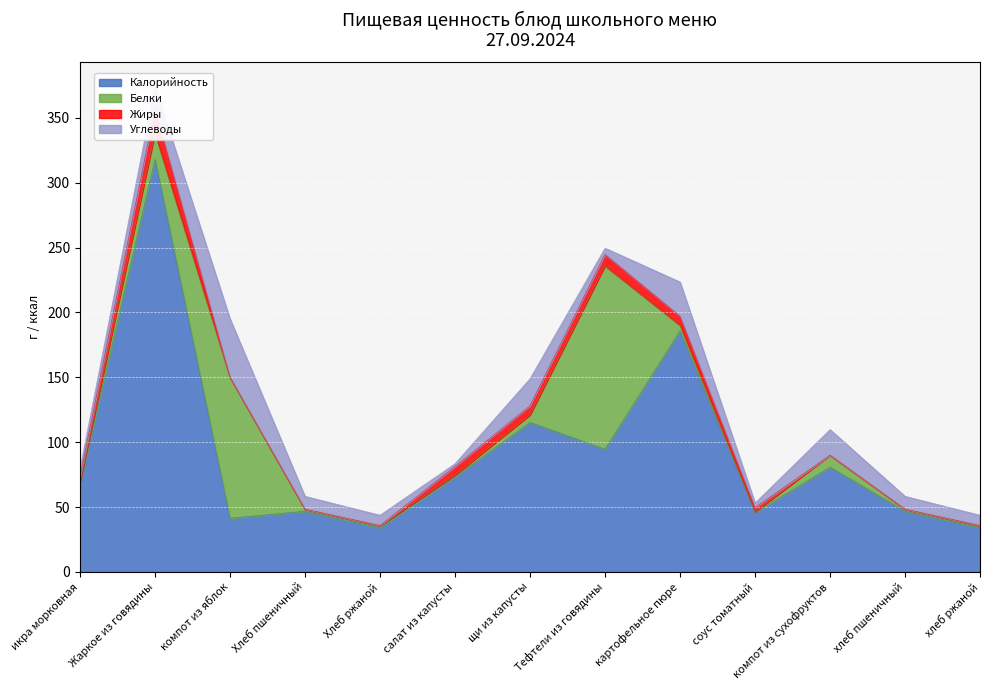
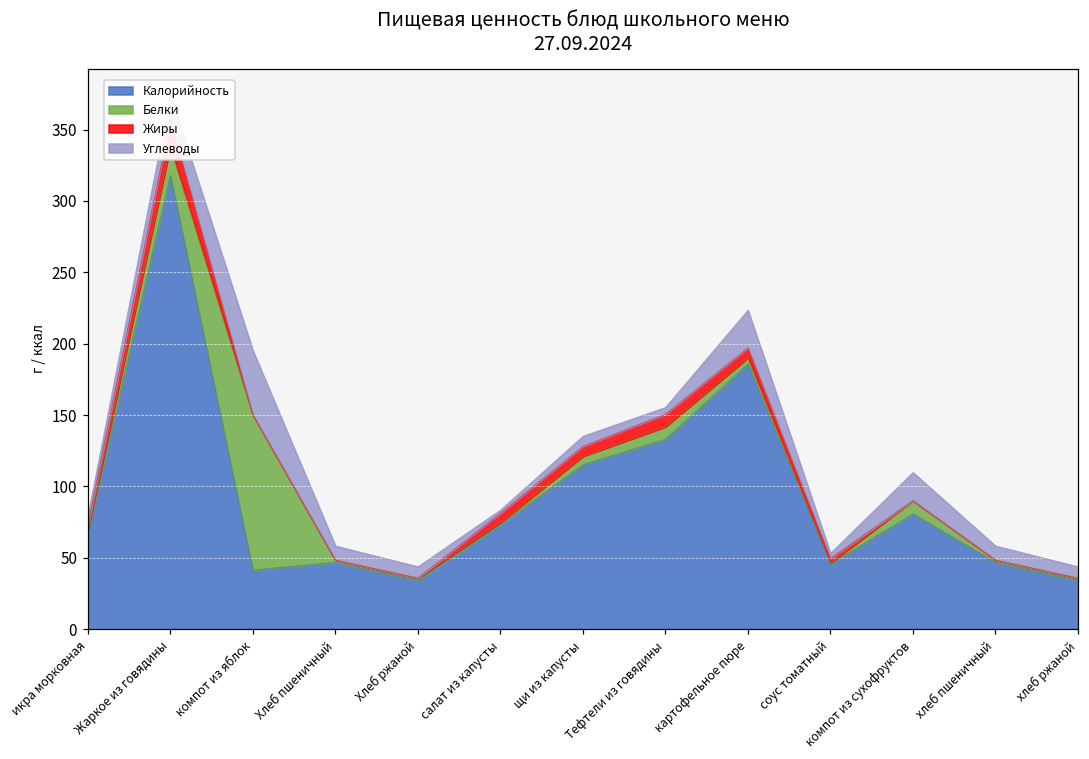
Углеводы, щи из капусты: 21 -> 7
Калорийность, Тефтели из говядины: 95 -> 133
Белки, Тефтели из говядины: 141 -> 9
